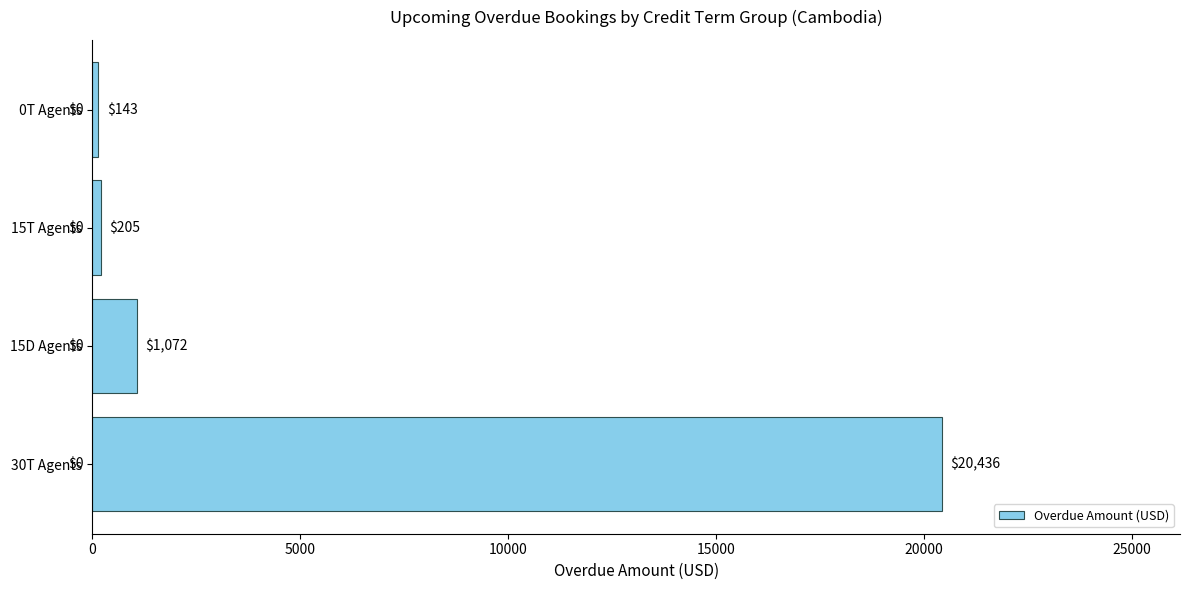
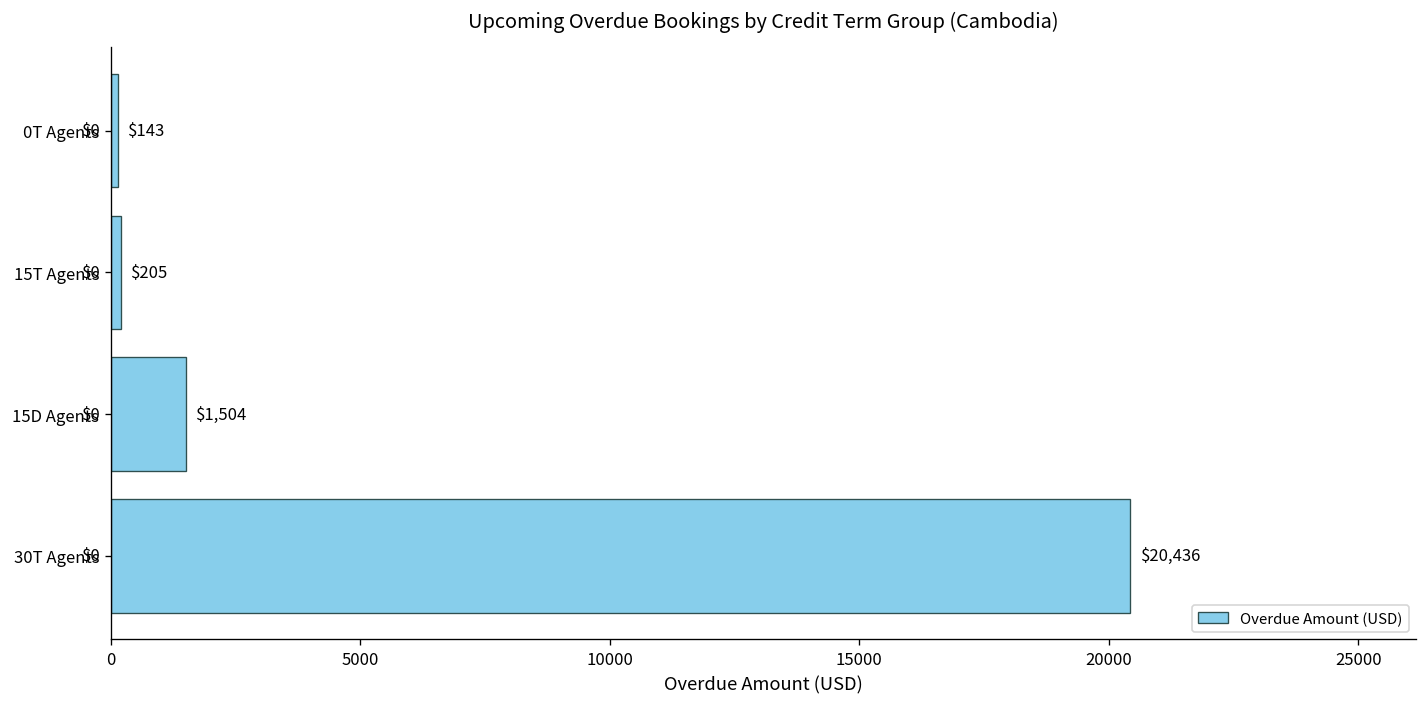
15D Agents: $1,072 -> $1,504
